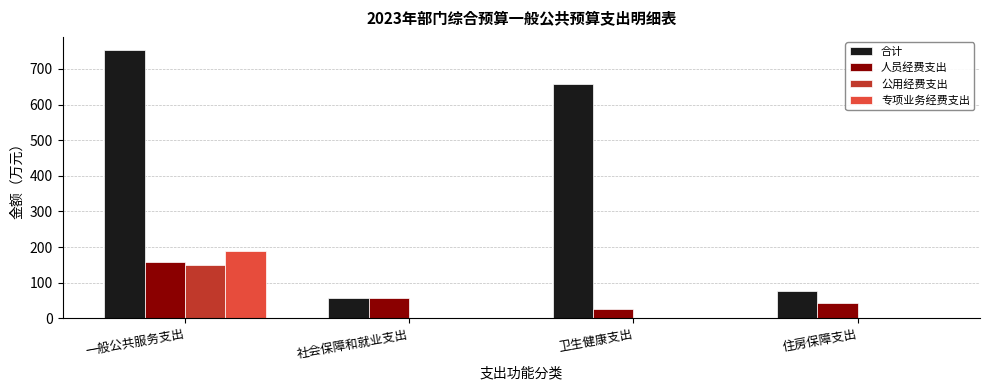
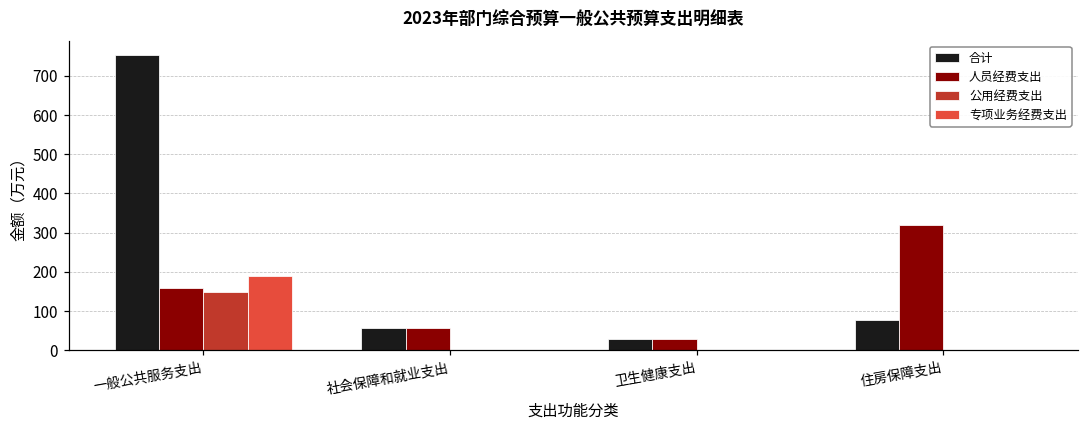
合计, 卫生健康支出: 660 -> 30
人员经费支出, 住房保障支出: 40 -> 320
